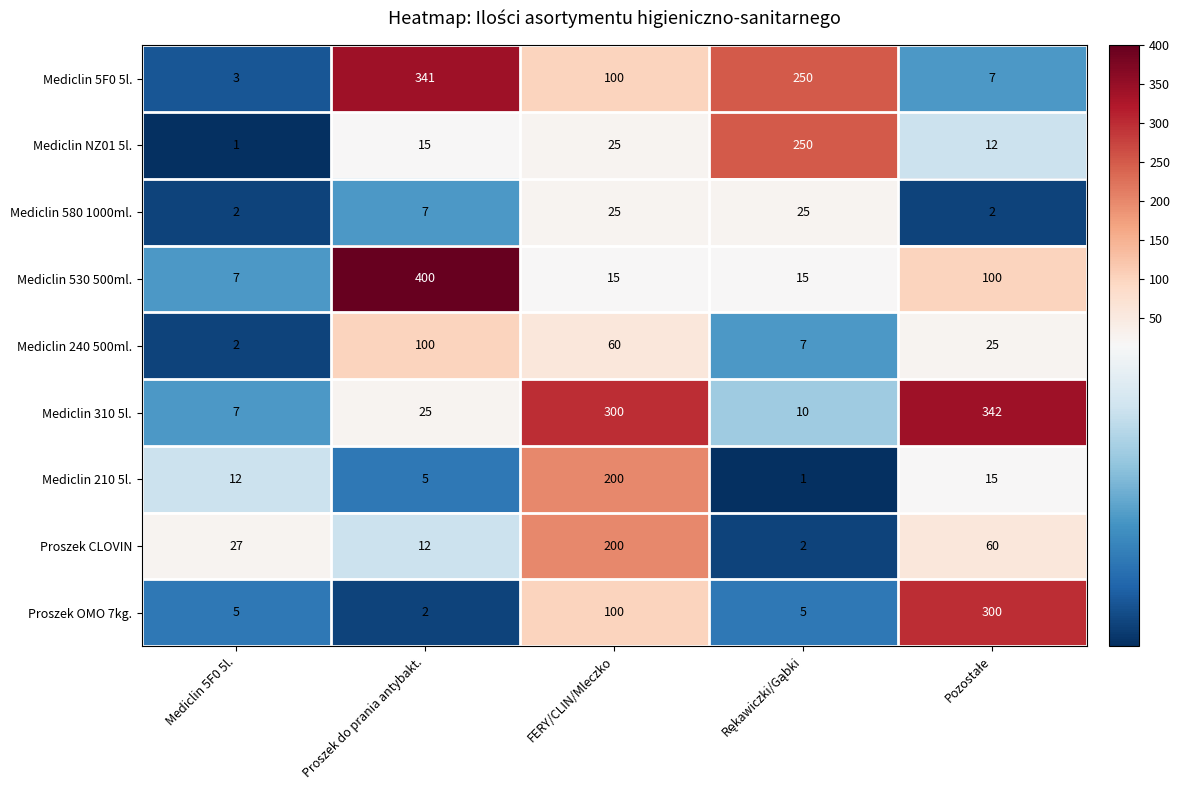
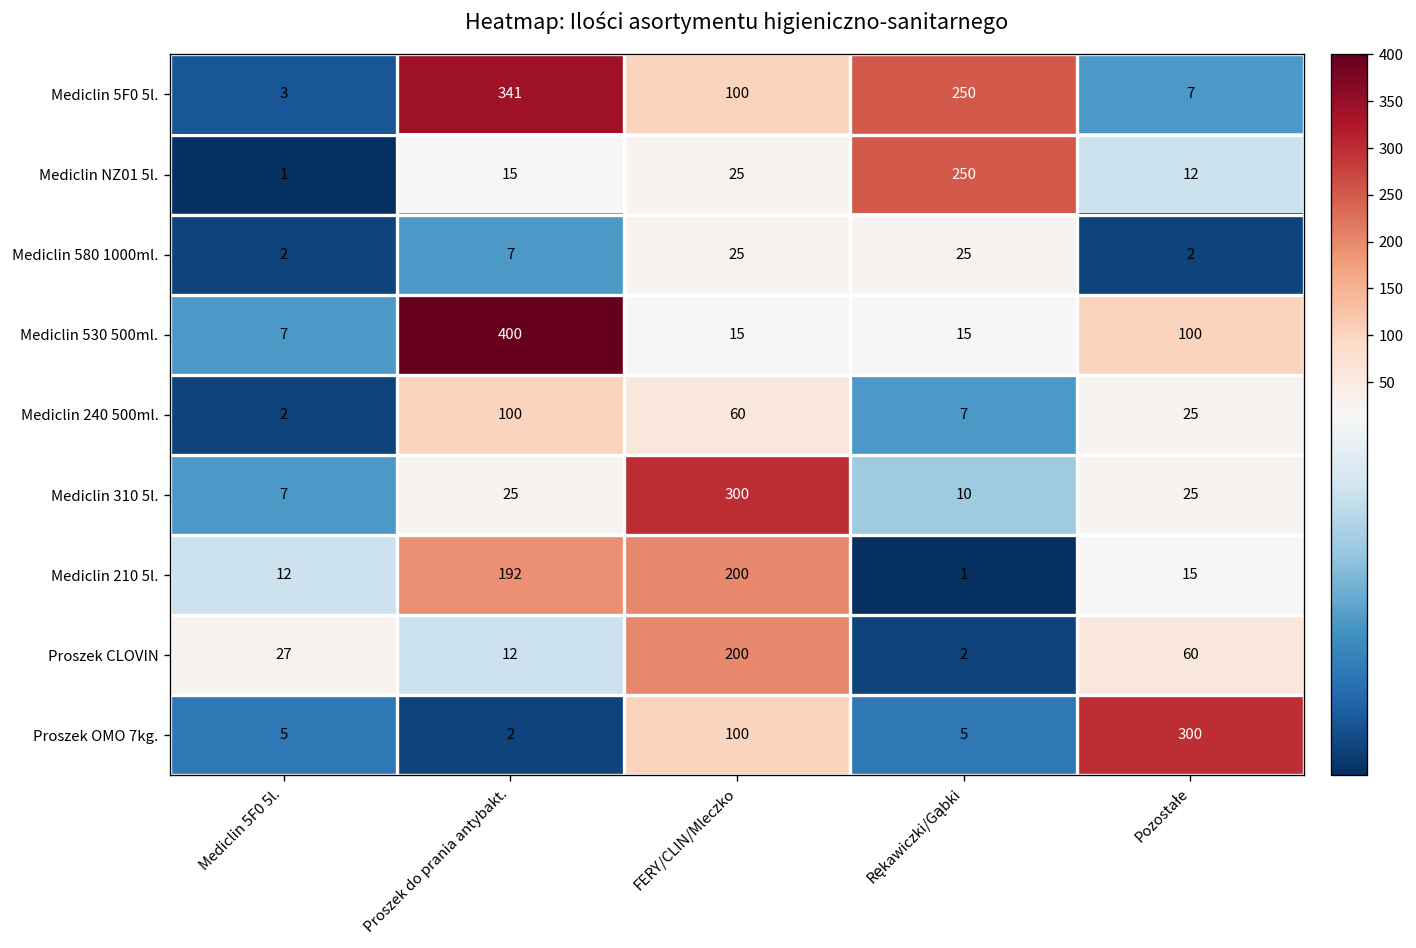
Mediclin 310 5l., Pozostałe: 342 -> 25
Mediclin 210 5l., Proszek do prania antybakt.: 5 -> 192
